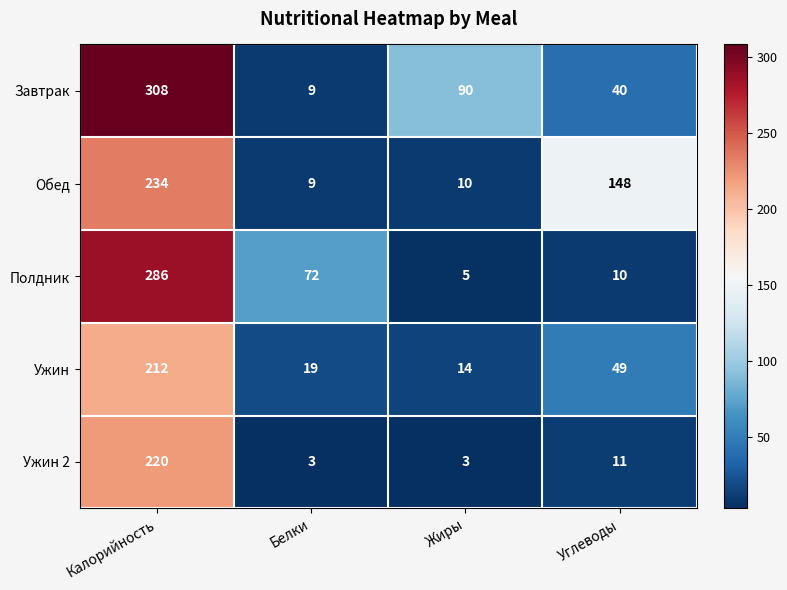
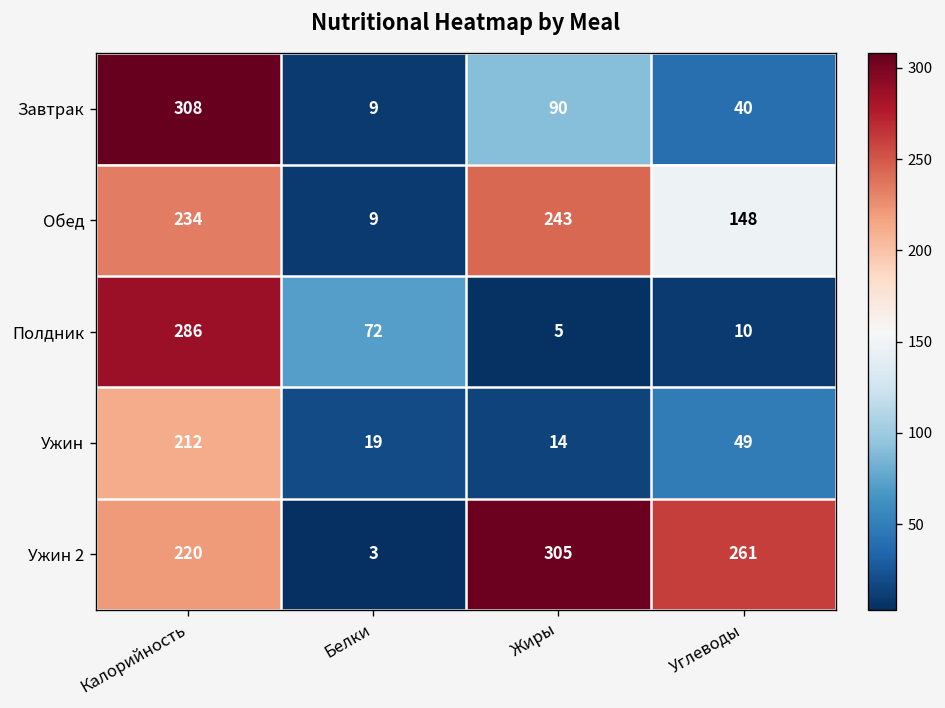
Обед, Жиры: 10 -> 243
Ужин 2, Жиры: 3 -> 305
Ужин 2, Углеводы: 11 -> 261
